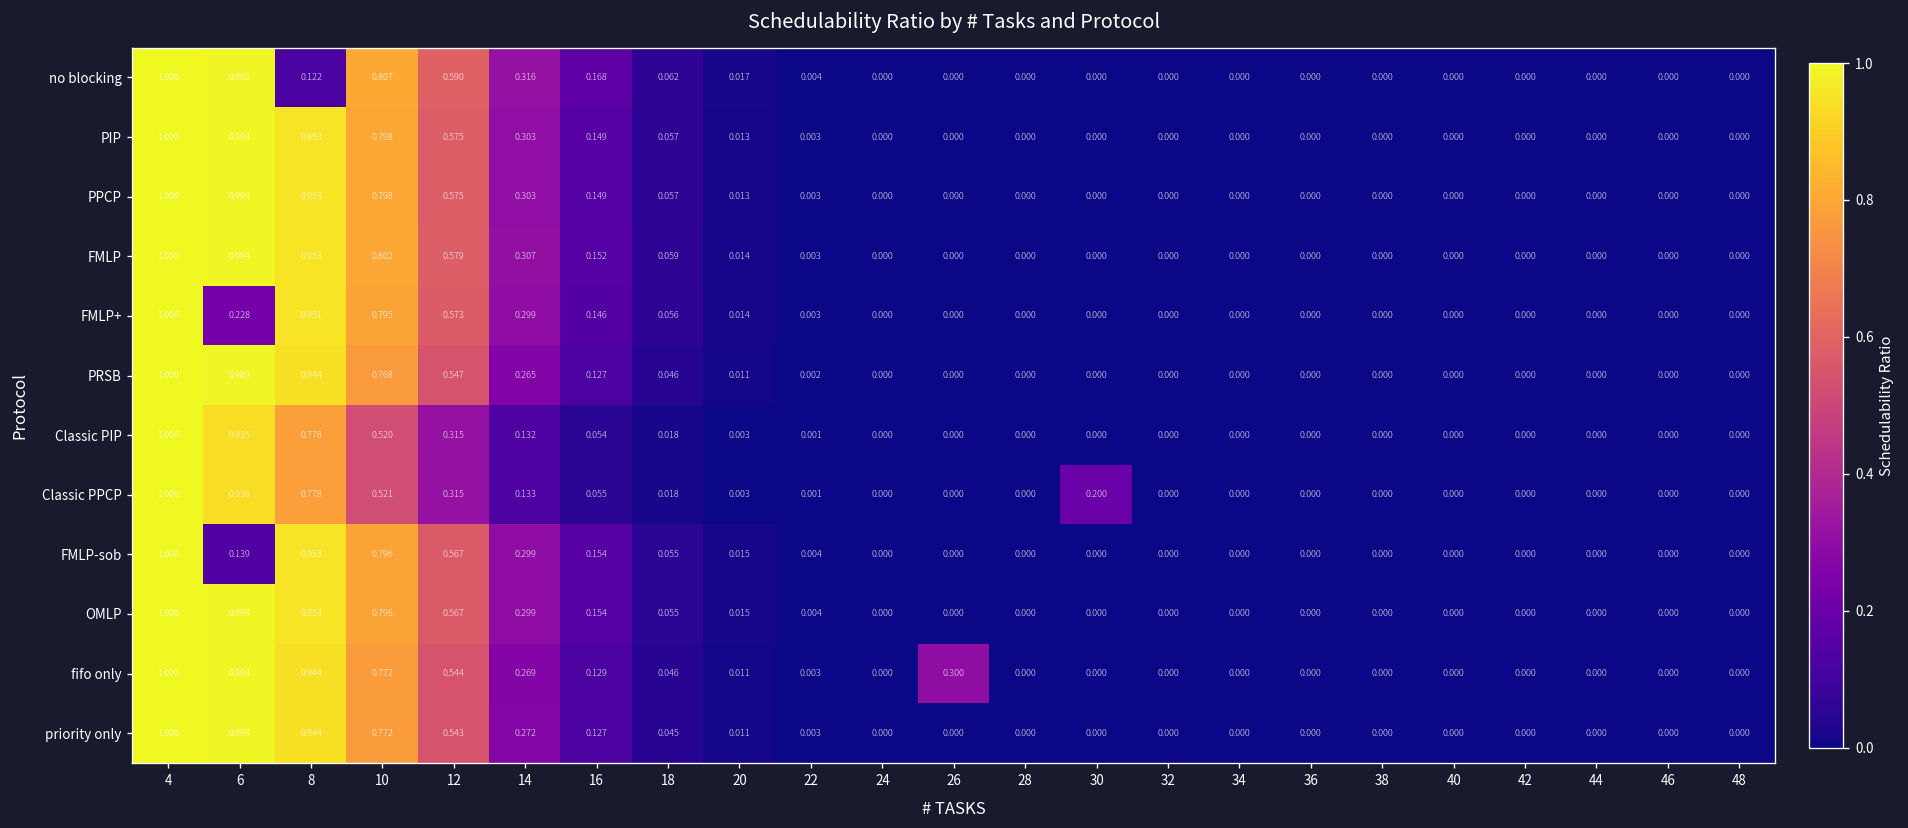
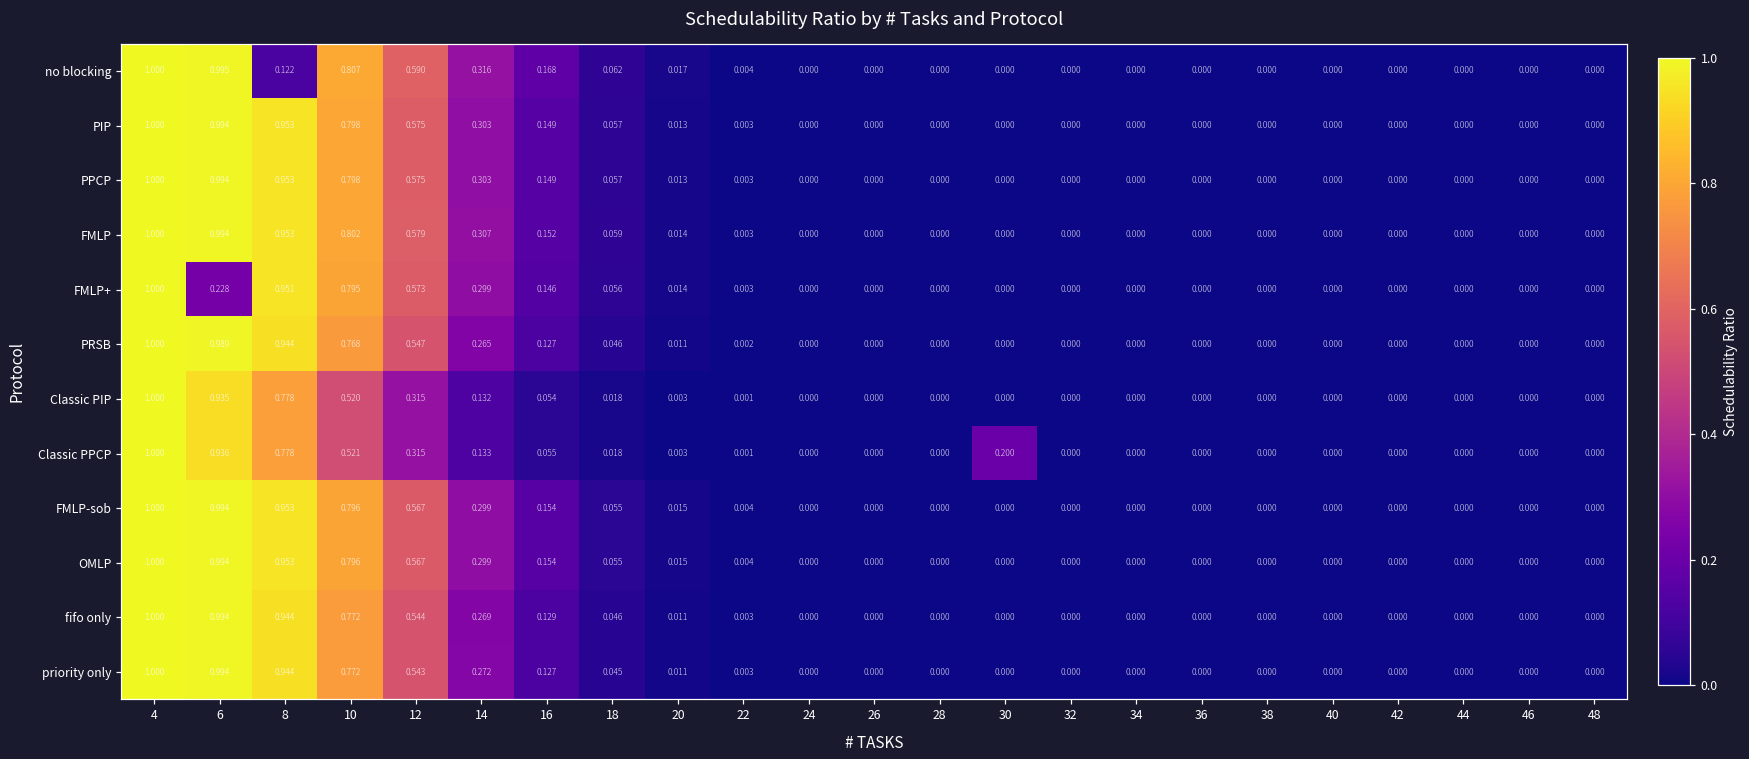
FMLP-sob, 6: 0.139 -> 0.994
fifo only, 26: 0.300 -> 0.000
